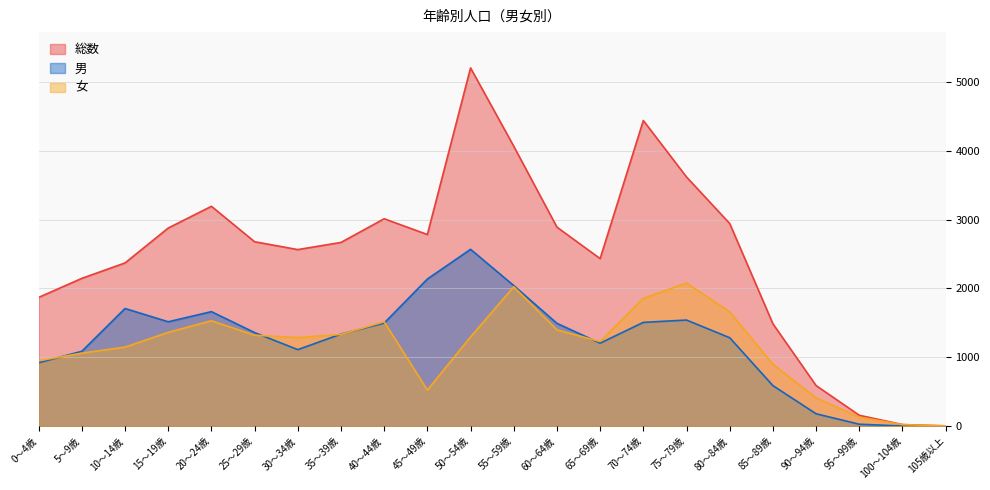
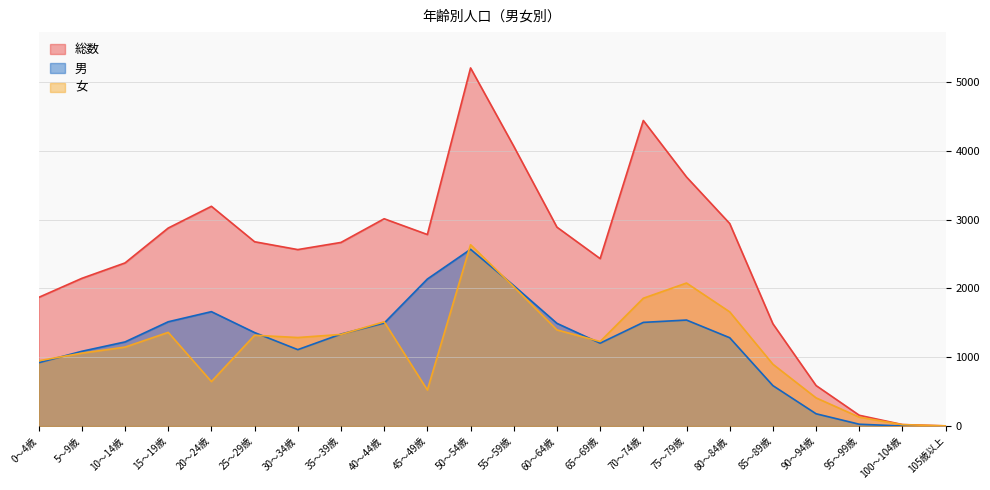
男, 10～14歳: 1700 -> 1200
女, 20～24歳: 1500 -> 600
女, 50～54歳: 1300 -> 2600
